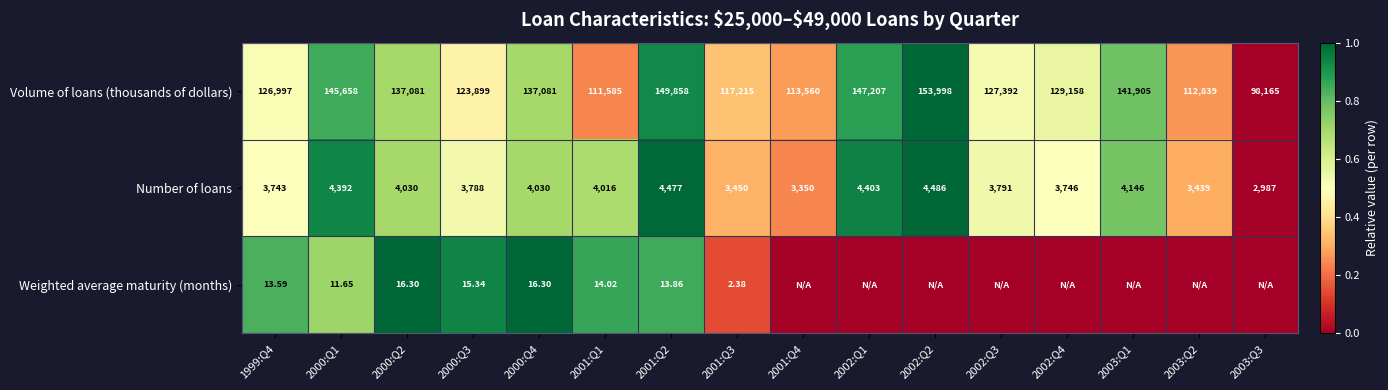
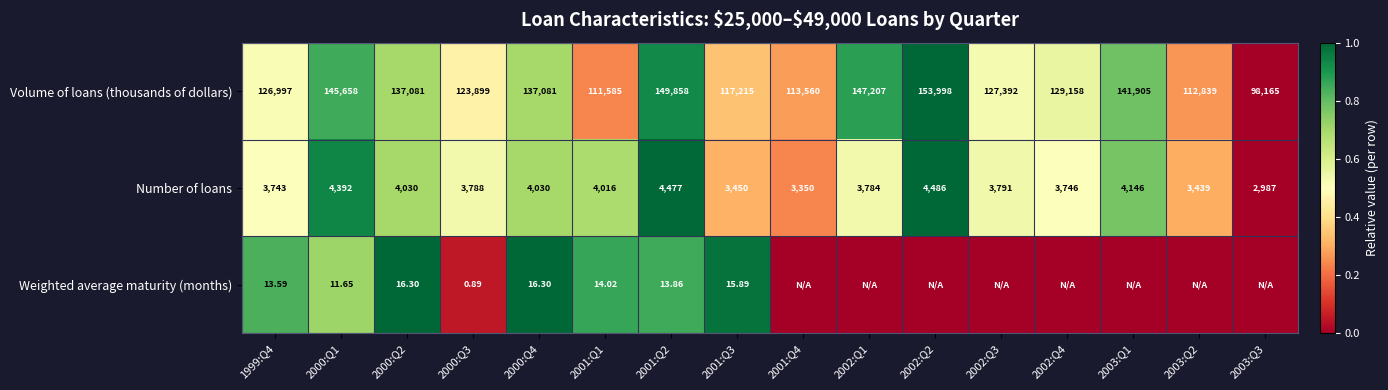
Number of loans, 2002:Q1: 4,403 -> 3,784
Weighted average maturity (months), 2000:Q3: 15.34 -> 0.89
Weighted average maturity (months), 2001:Q3: 2.38 -> 15.89
